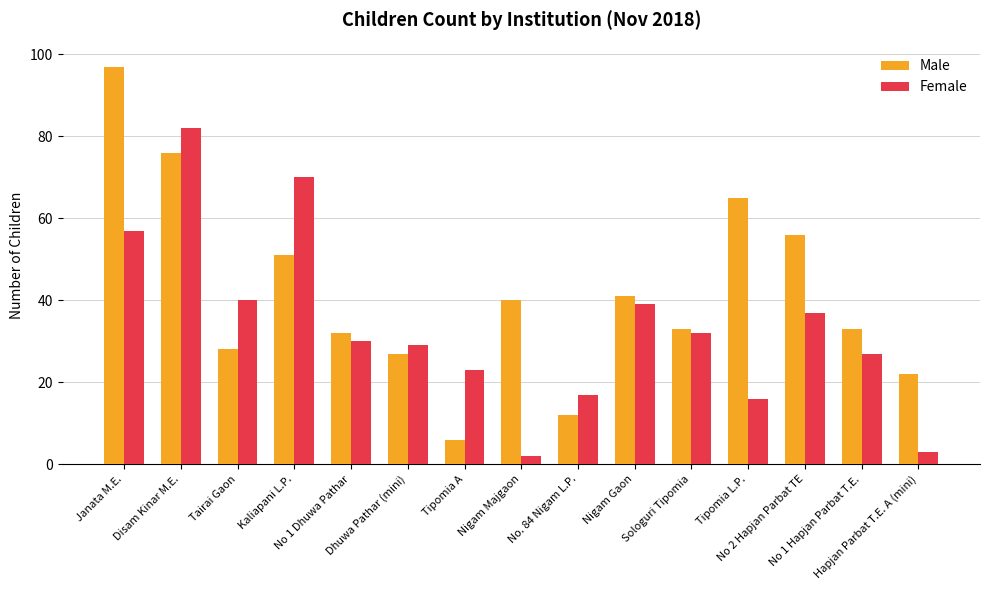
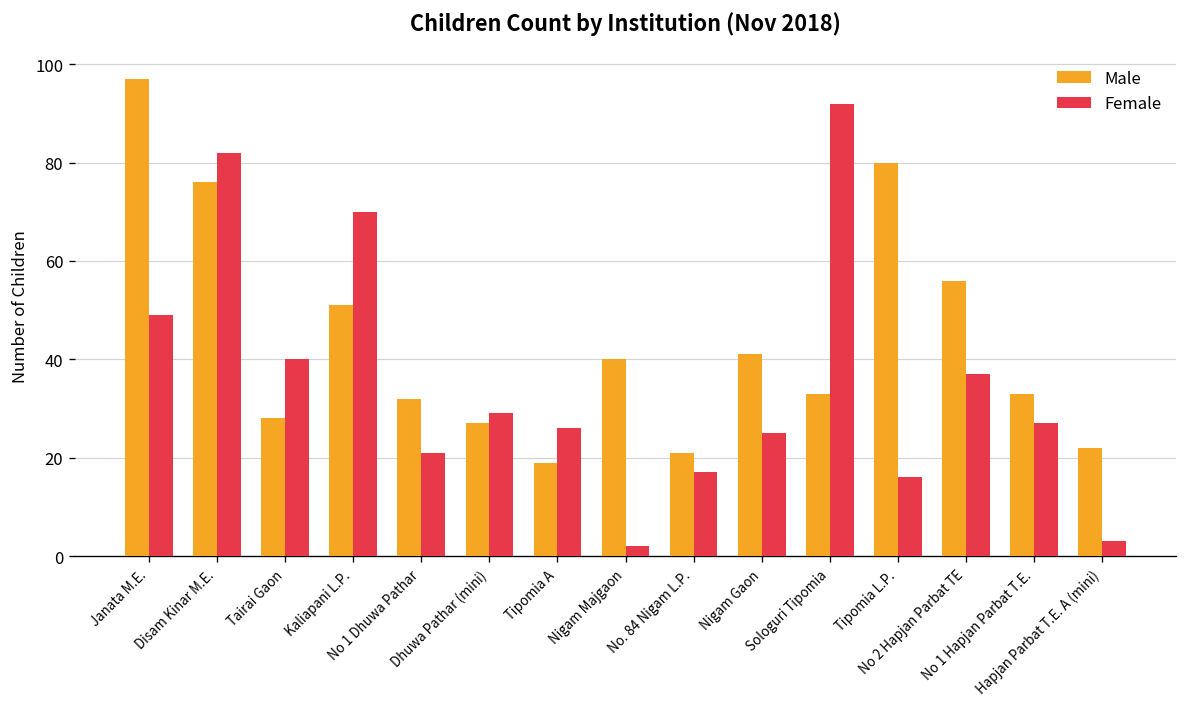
Female, Janata M.E.: 57 -> 49
Female, No 1 Dhuwa Pathar: 30 -> 21
Male, Tipomia A: 6 -> 19
Female, Tipomia A: 23 -> 26
Male, No. 84 Nigam L.P.: 12 -> 21
Female, Nigam Gaon: 39 -> 25
Female, Sologuri Tipomia: 32 -> 92
Male, Tipomia L.P.: 65 -> 80
